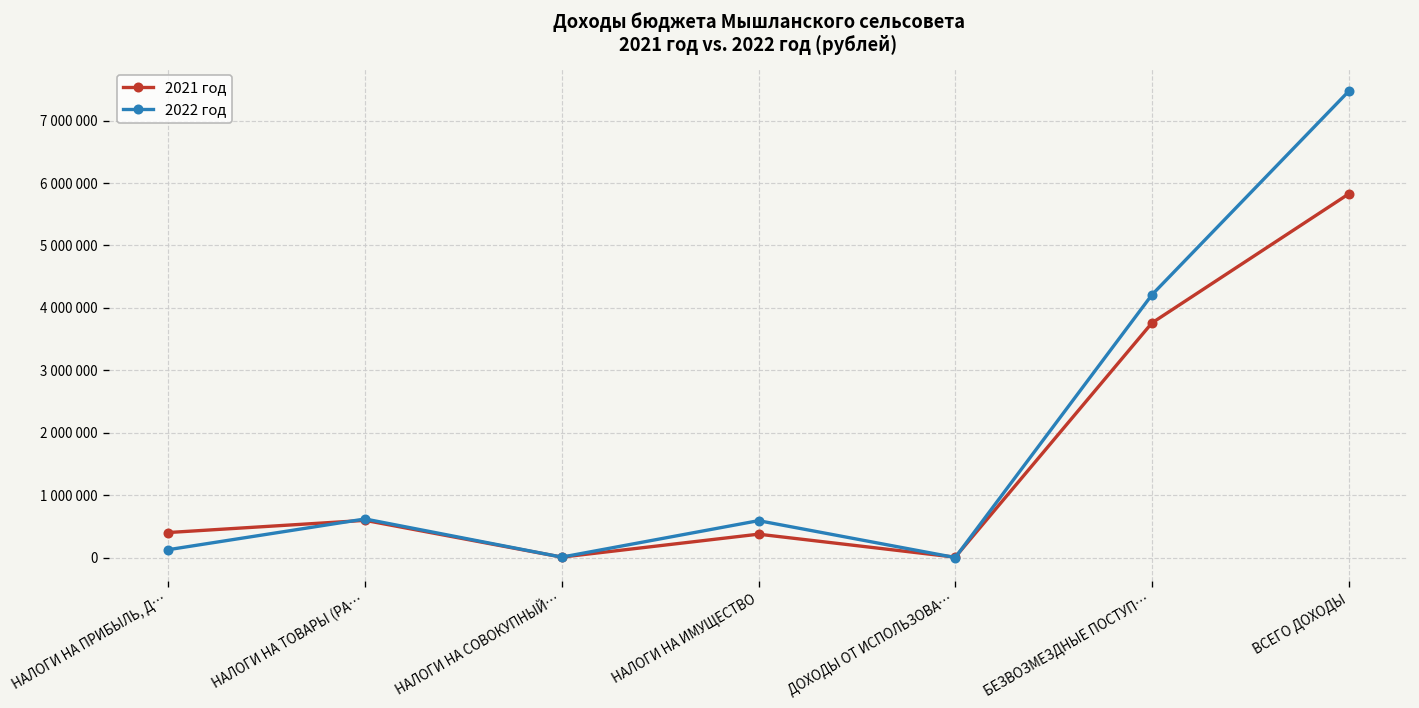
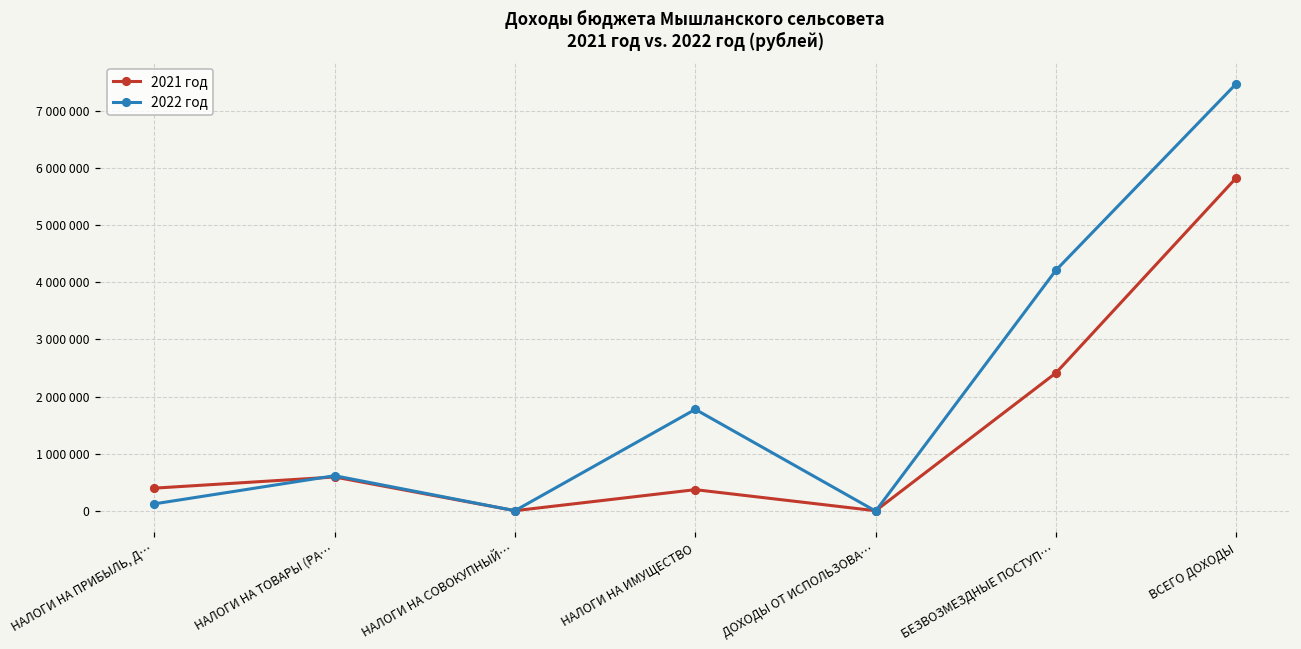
2022 год, НАЛОГИ НА ИМУЩЕСТВО: 600000 -> 1800000
2021 год, БЕЗВОЗМЕЗДНЫЕ ПОСТУП…: 3800000 -> 2400000
